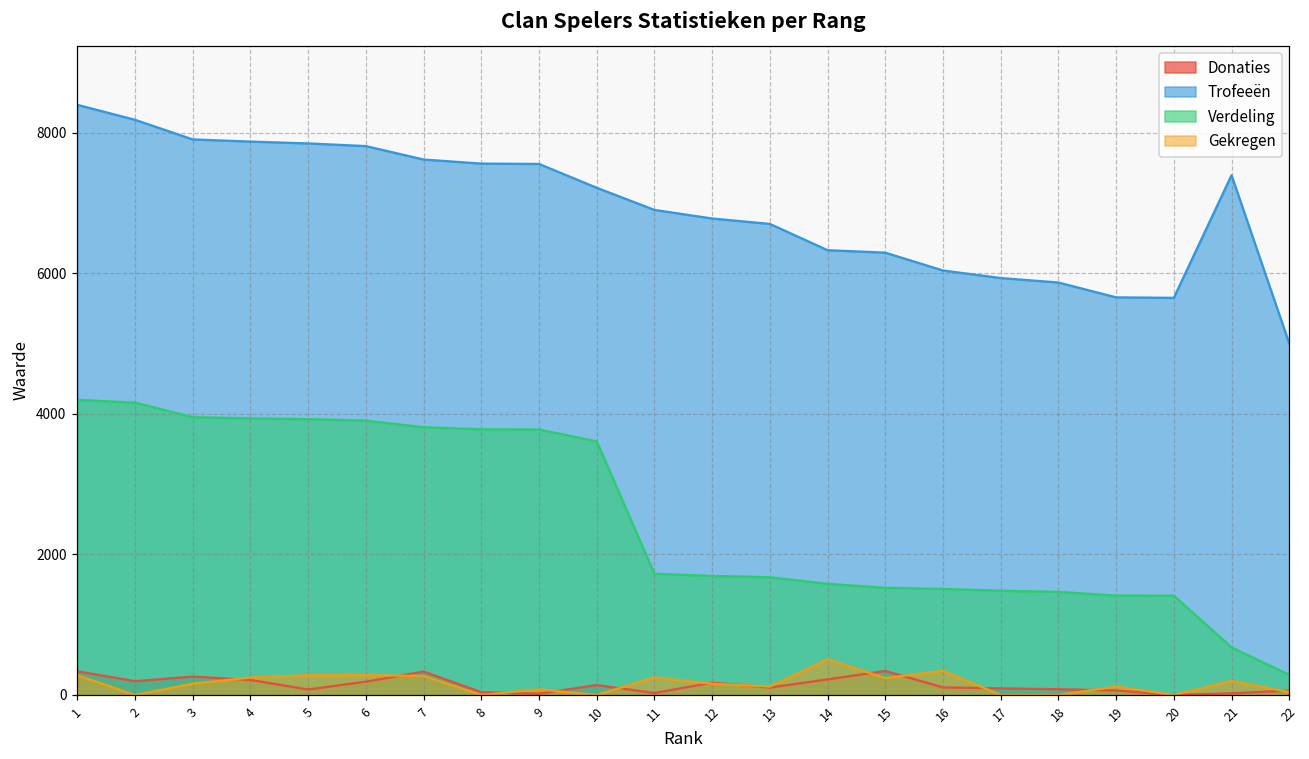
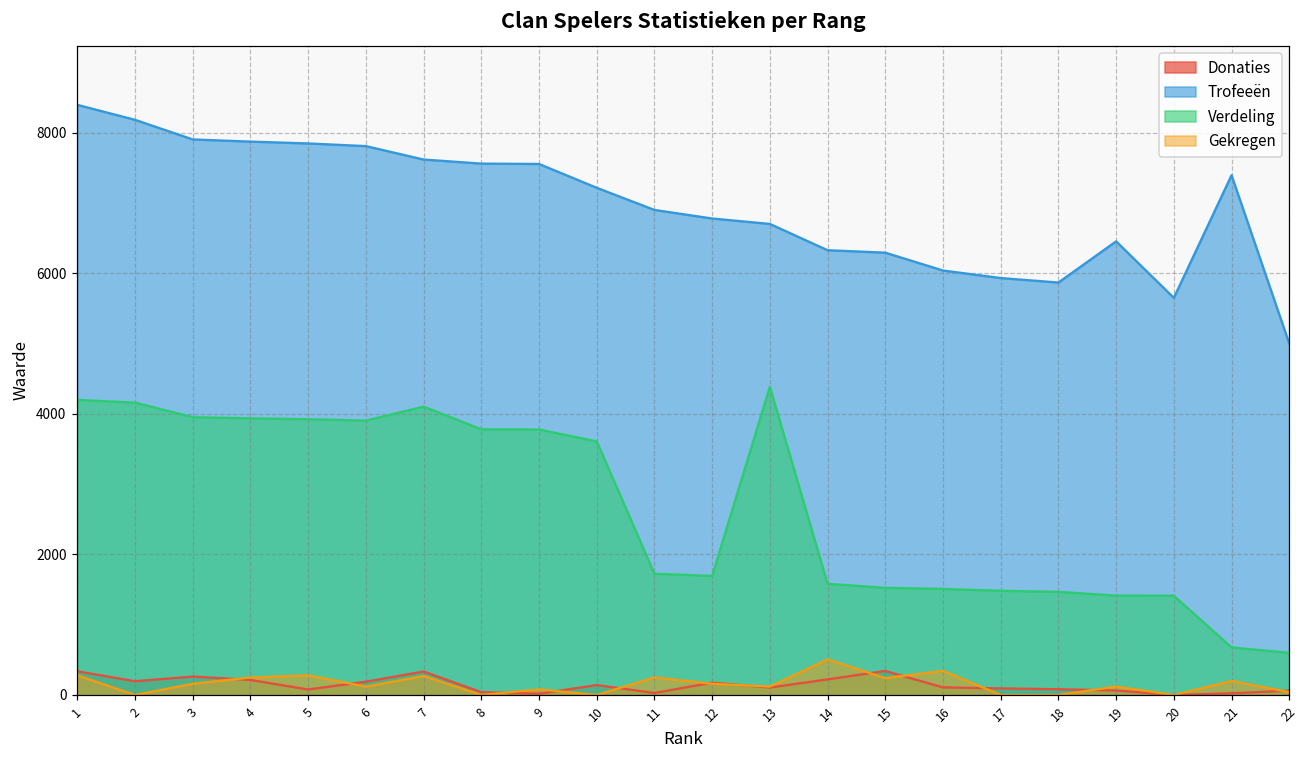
Gekregen, 6: 300 -> 100
Verdeling, 7: 3800 -> 4100
Verdeling, 13: 1700 -> 4400
Trofeeën, 19: 5700 -> 6500
Verdeling, 22: 300 -> 600
